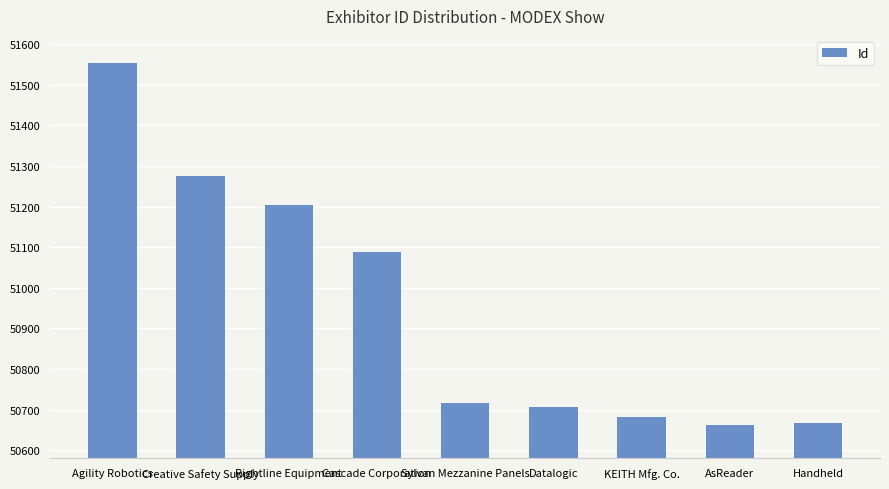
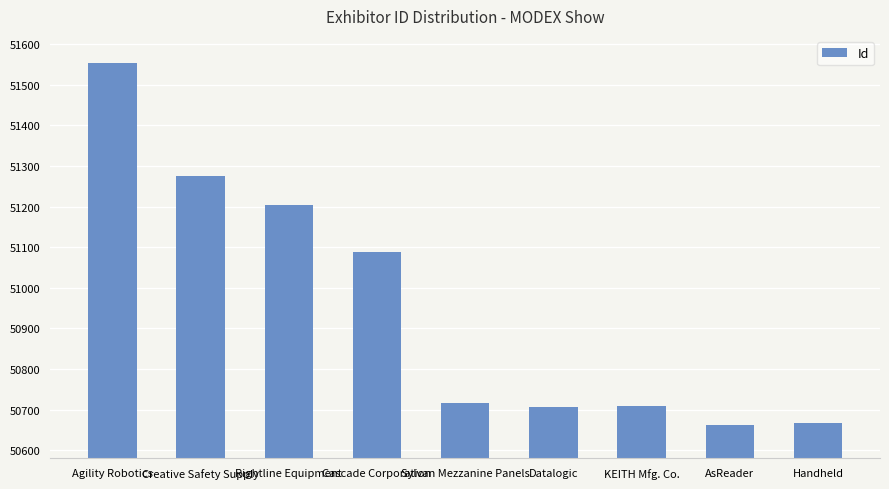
KEITH Mfg. Co.: 50680 -> 50710
